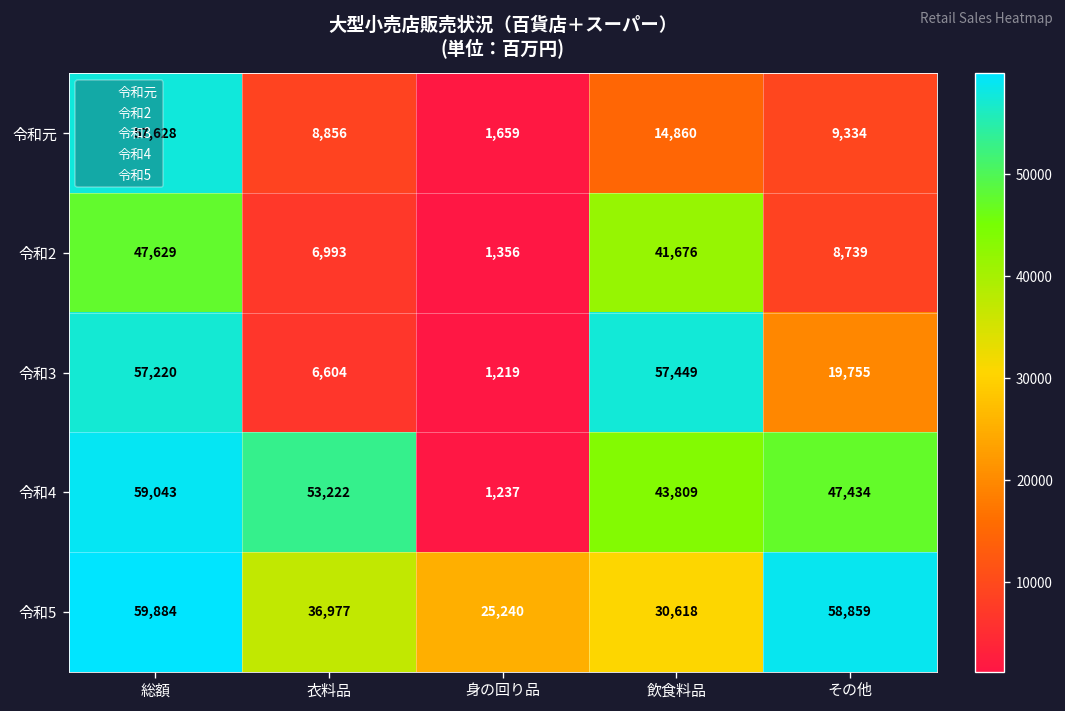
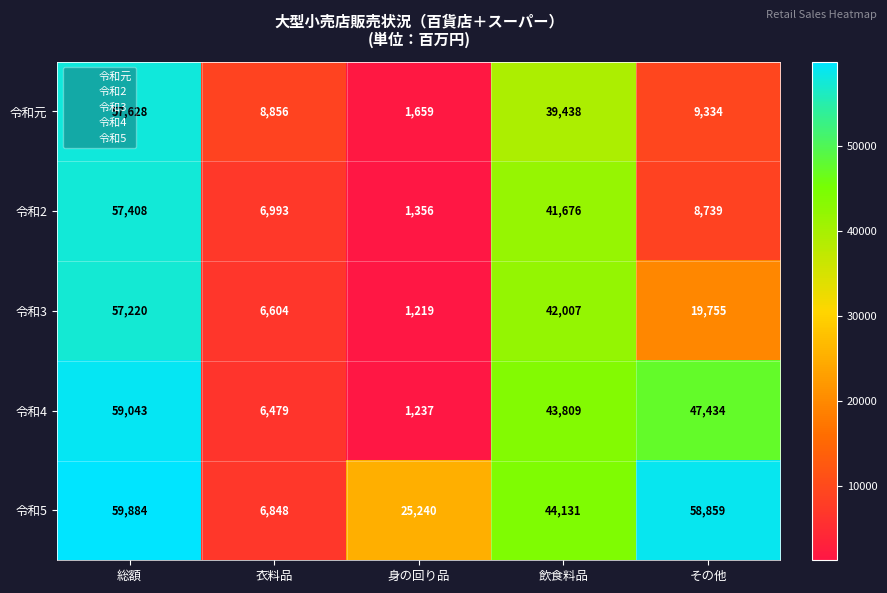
令和元, 飲食料品: 14,860 -> 39,438
令和2, 総額: 47,629 -> 57,408
令和3, 飲食料品: 57,449 -> 42,007
令和4, 衣料品: 53,222 -> 6,479
令和5, 衣料品: 36,977 -> 6,848
令和5, 飲食料品: 30,618 -> 44,131
